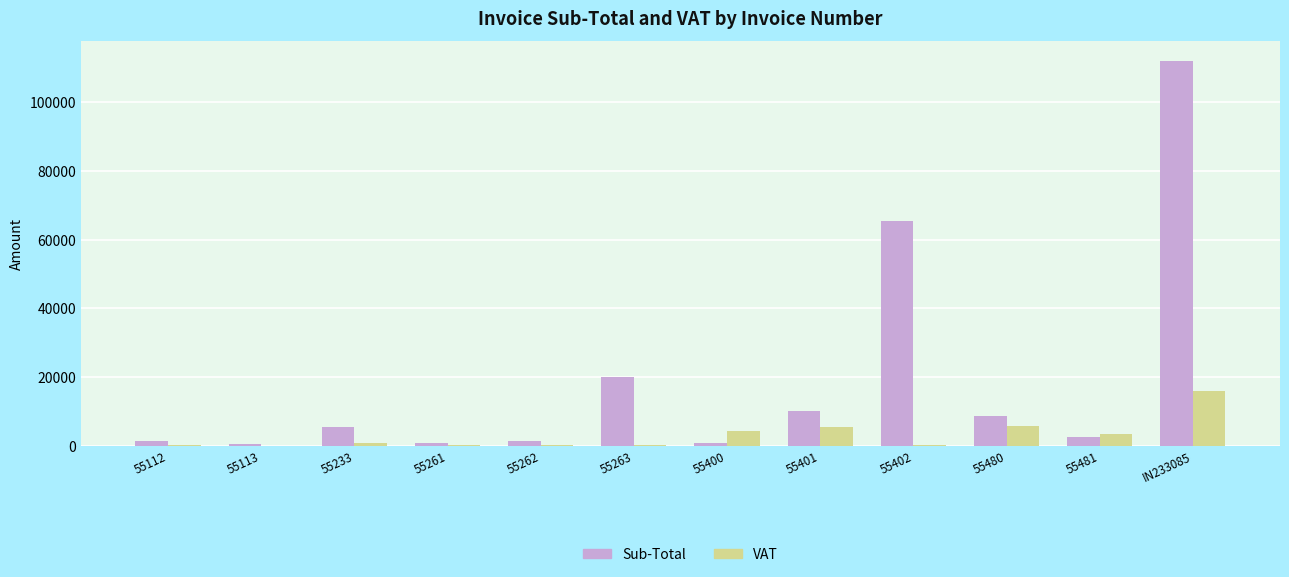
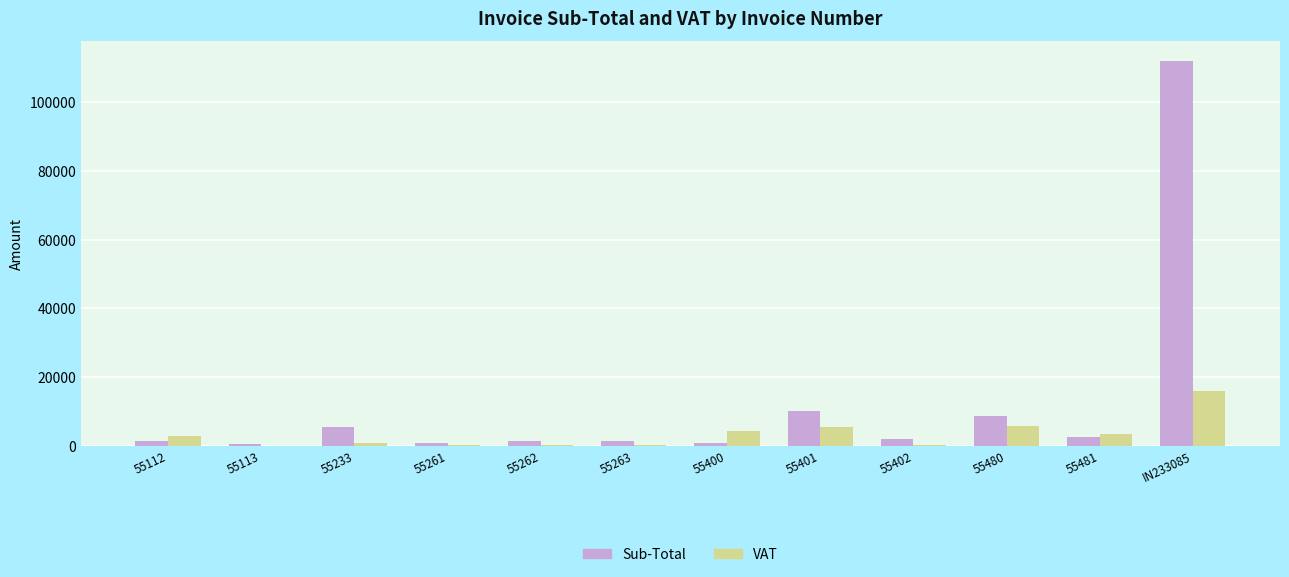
VAT, 55112: 0 -> 3000
Sub-Total, 55263: 20000 -> 1000
Sub-Total, 55402: 66000 -> 2000
